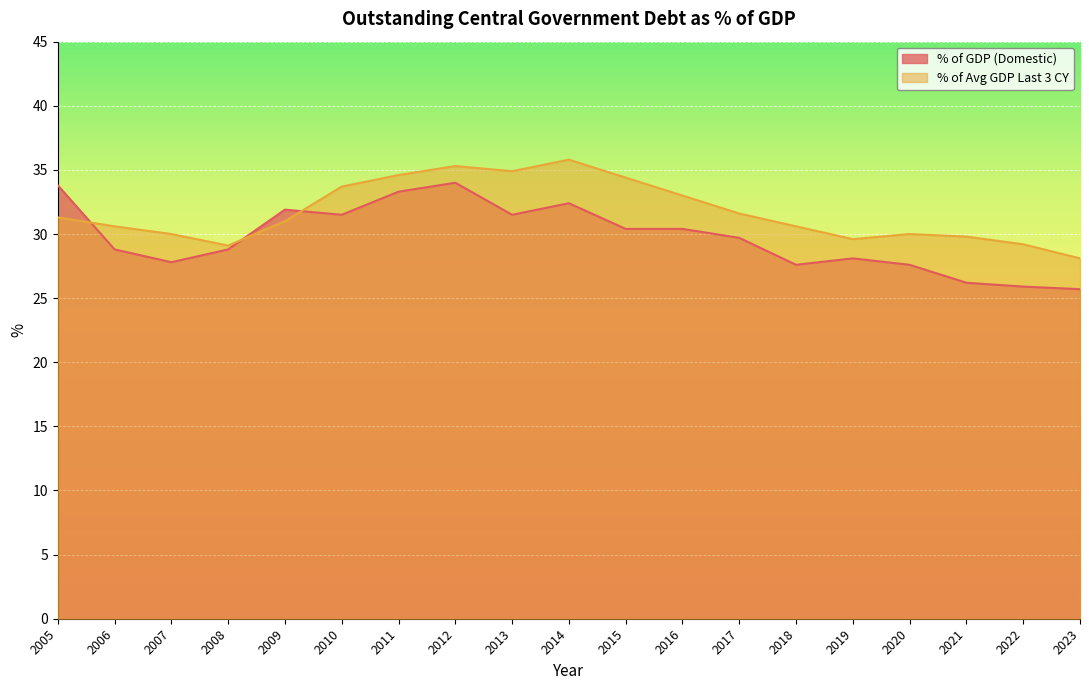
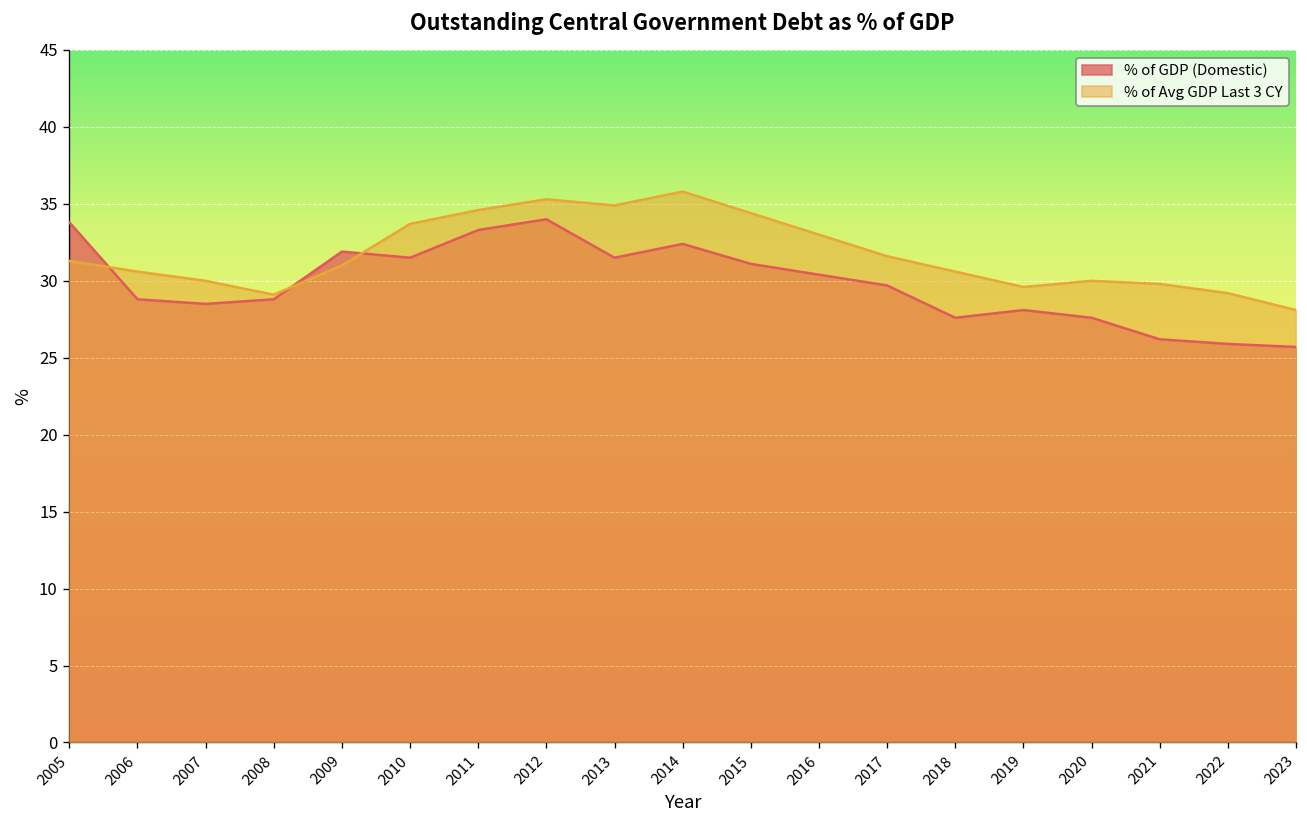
% of GDP (Domestic), 2007: 27.8 -> 28.5
% of GDP (Domestic), 2015: 30.4 -> 31.1
